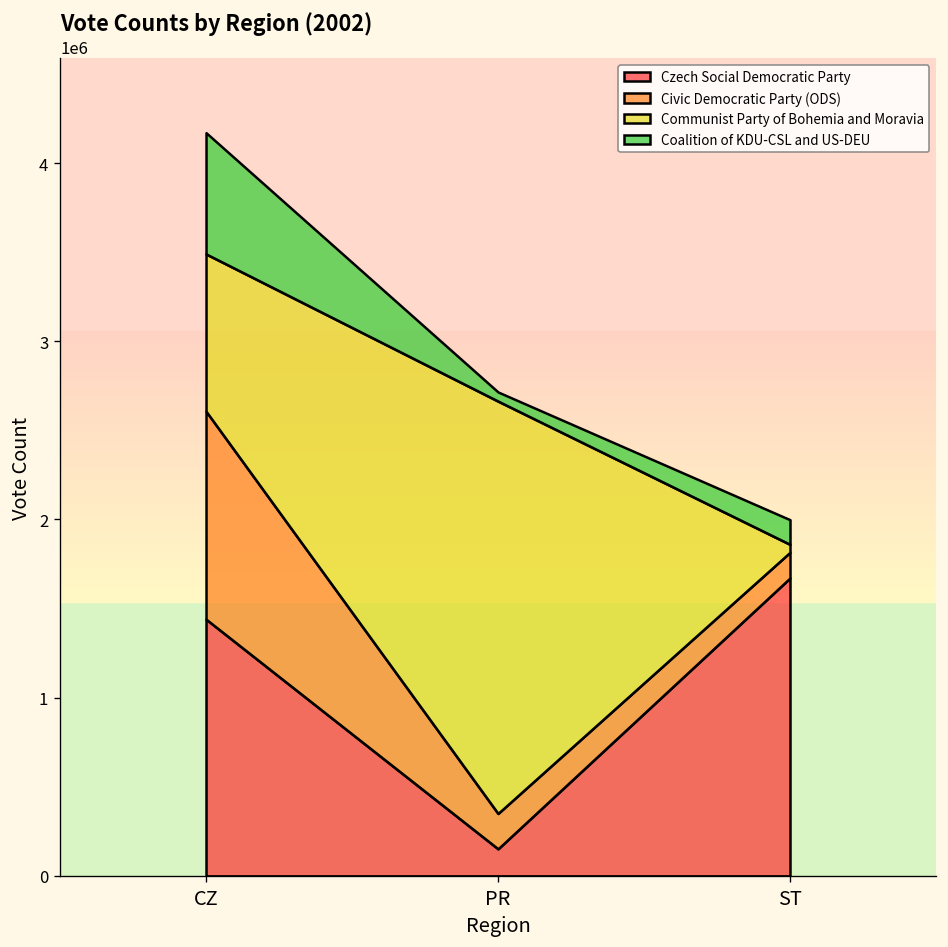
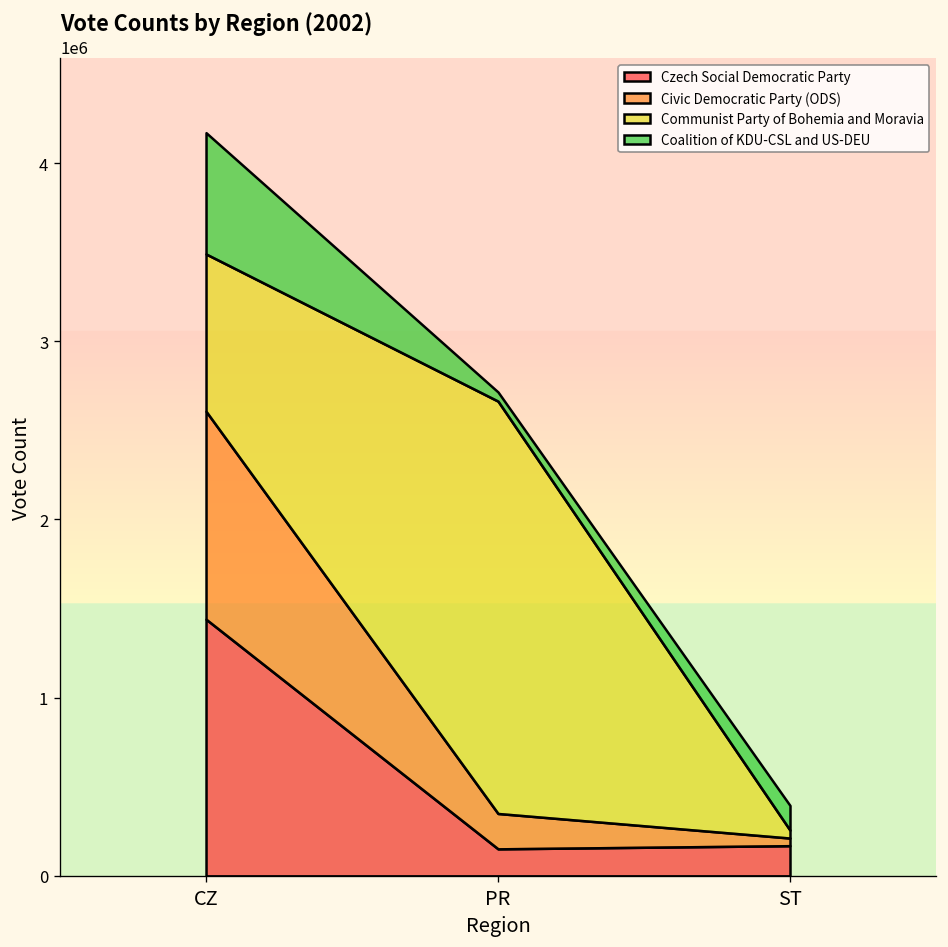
Czech Social Democratic Party, ST: 1670000 -> 170000
Civic Democratic Party (ODS), ST: 140000 -> 40000
